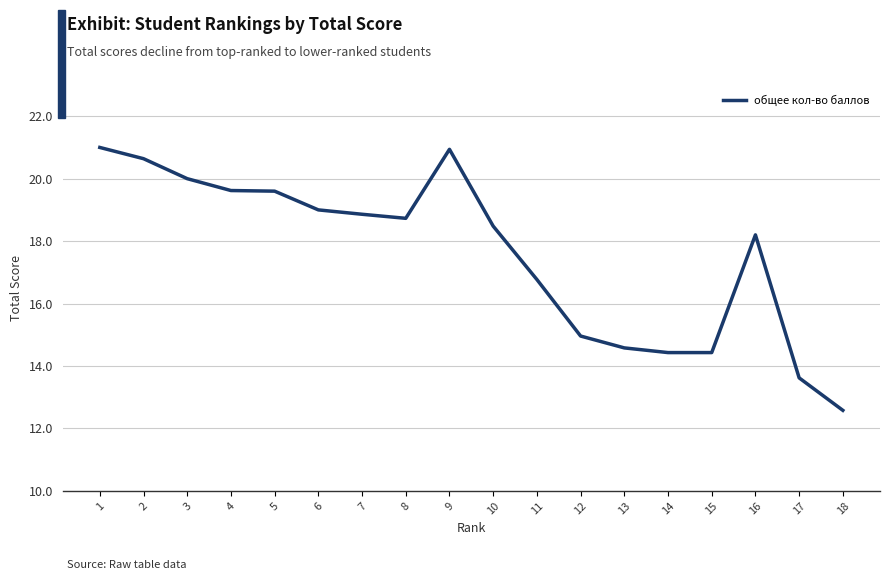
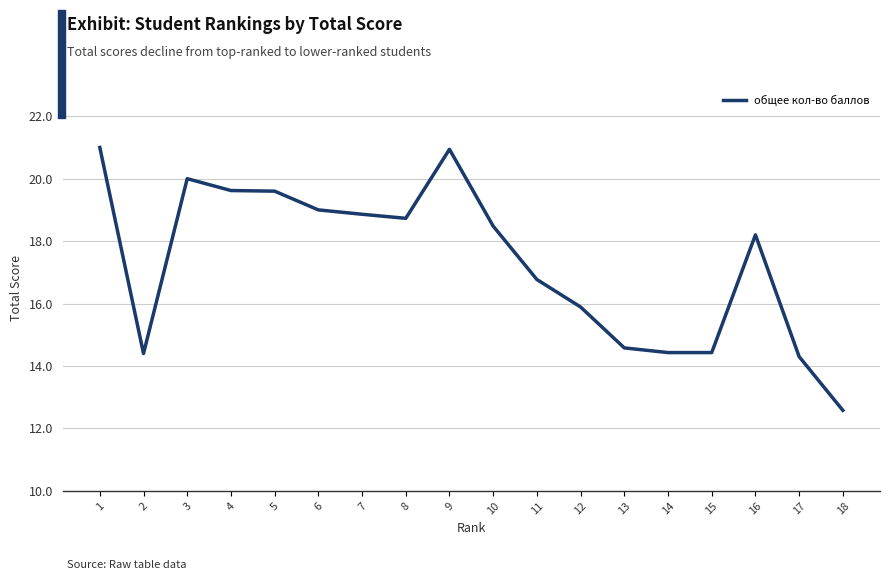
2: 20.6 -> 14.4
12: 15.0 -> 15.9
17: 13.6 -> 14.3
